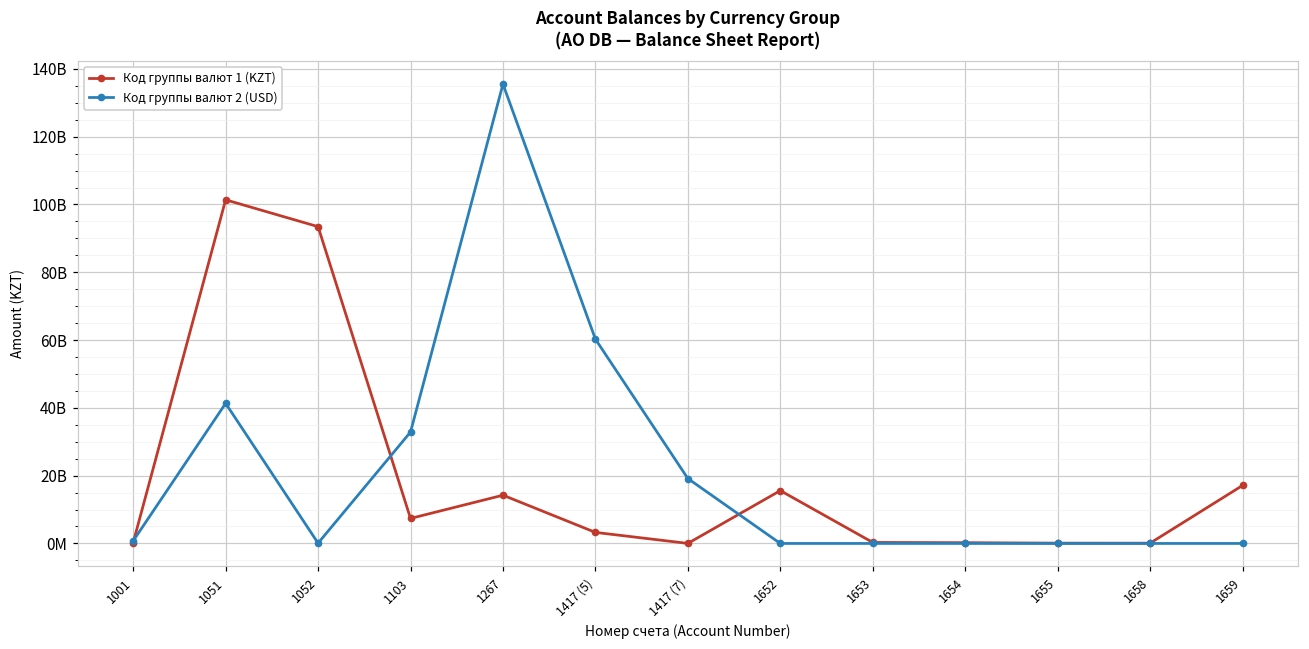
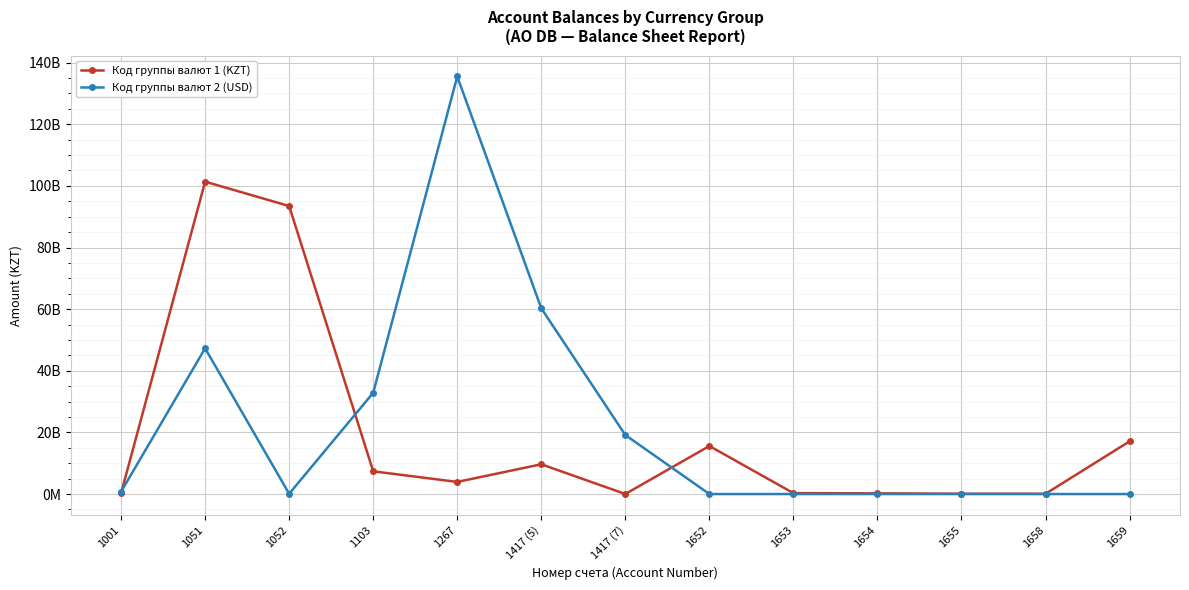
Код группы валют 2 (USD), 1051: 41000000000 -> 47000000000
Код группы валют 1 (KZT), 1267: 14000000000 -> 4000000000
Код группы валют 1 (KZT), 1417 (5): 3000000000 -> 10000000000
